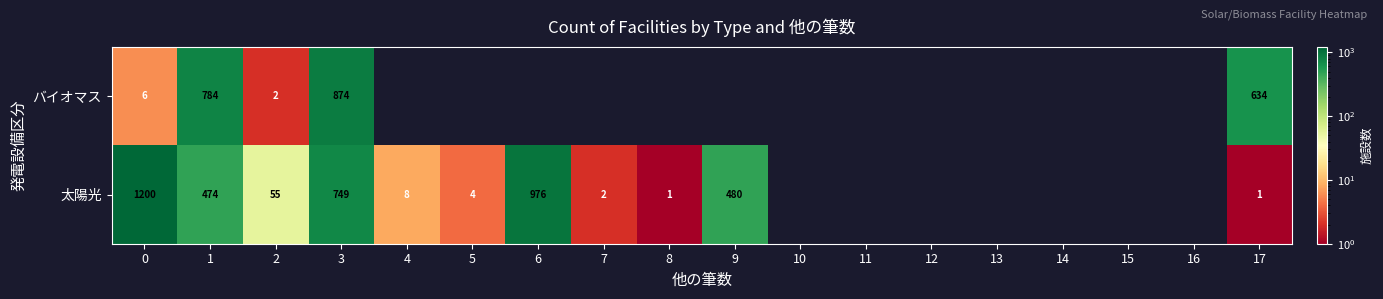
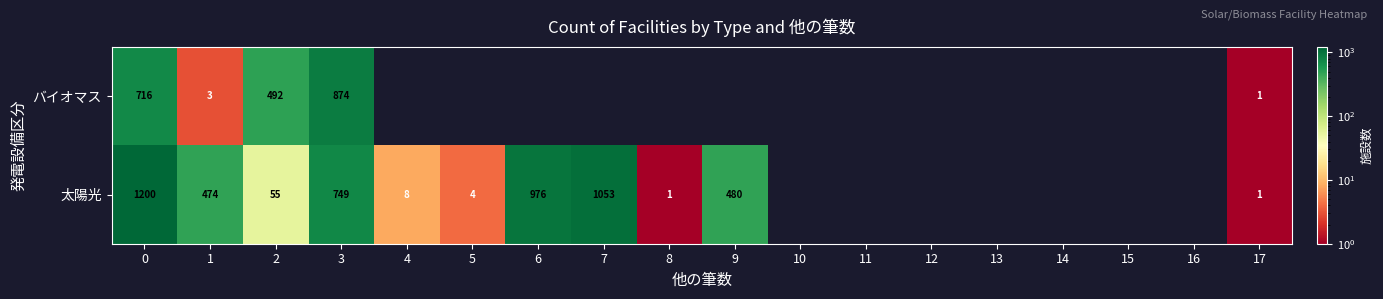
バイオマス, 0: 6 -> 716
バイオマス, 1: 784 -> 3
バイオマス, 2: 2 -> 492
バイオマス, 17: 634 -> 1
太陽光, 7: 2 -> 1053
